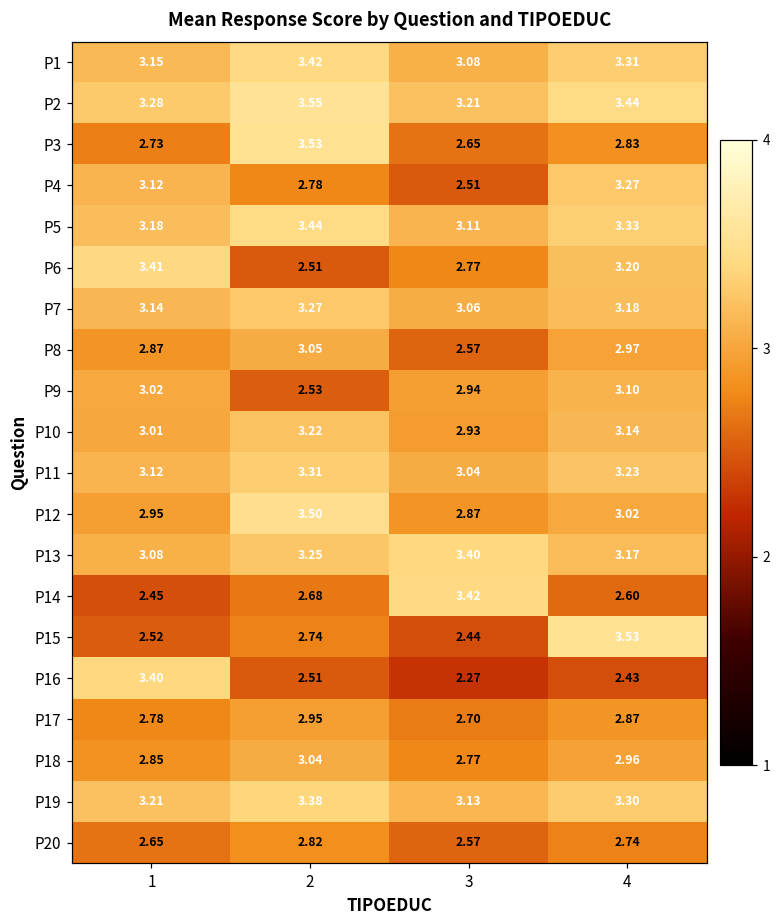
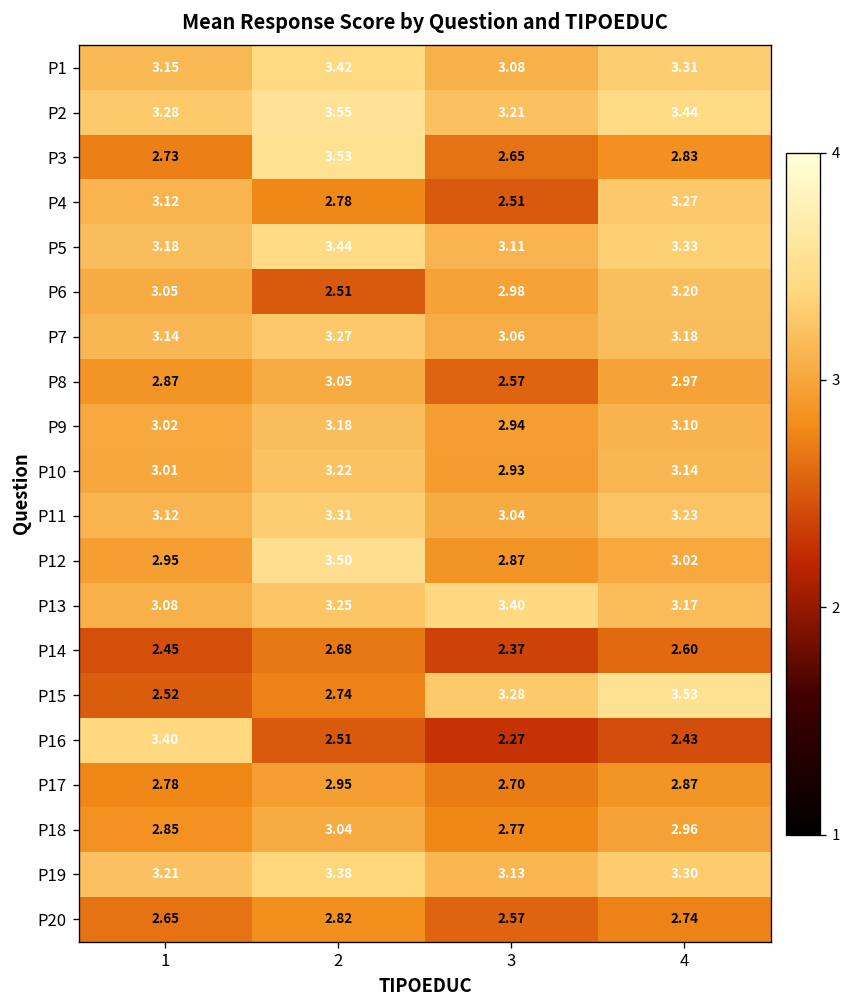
P6, 1: 3.41 -> 3.05
P6, 3: 2.77 -> 2.98
P9, 2: 2.53 -> 3.18
P14, 3: 3.42 -> 2.37
P15, 3: 2.44 -> 3.28
